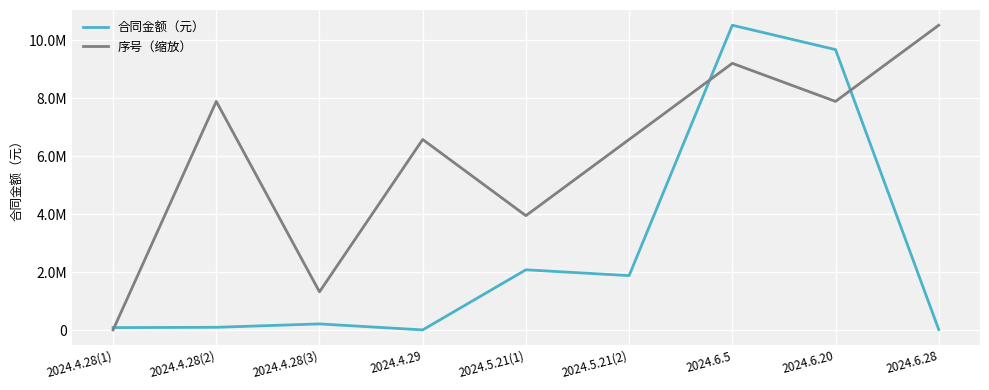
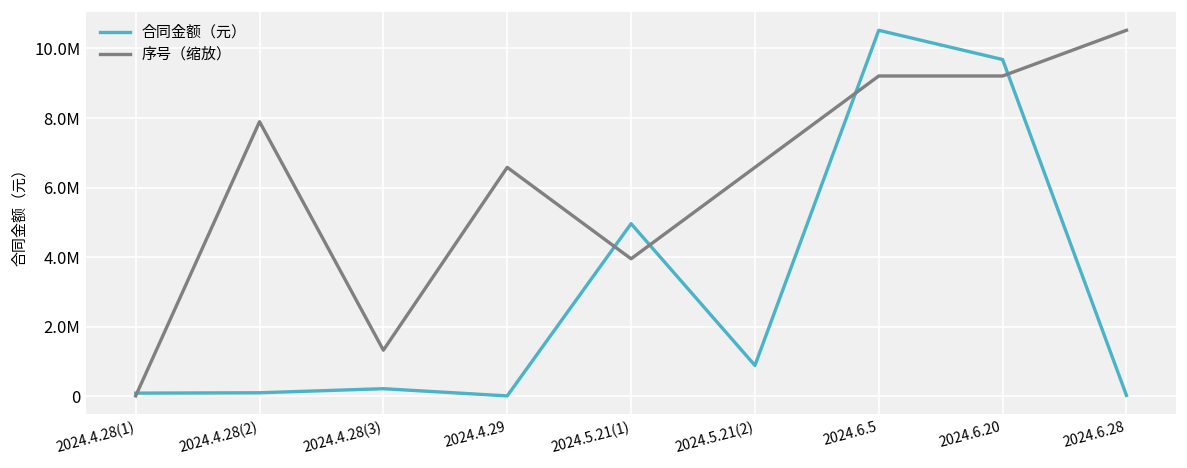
合同金额（元）, 2024.5.21(1): 2100000 -> 5000000
合同金额（元）, 2024.5.21(2): 1900000 -> 900000
序号（缩放）, 2024.6.20: 7900000 -> 9200000
